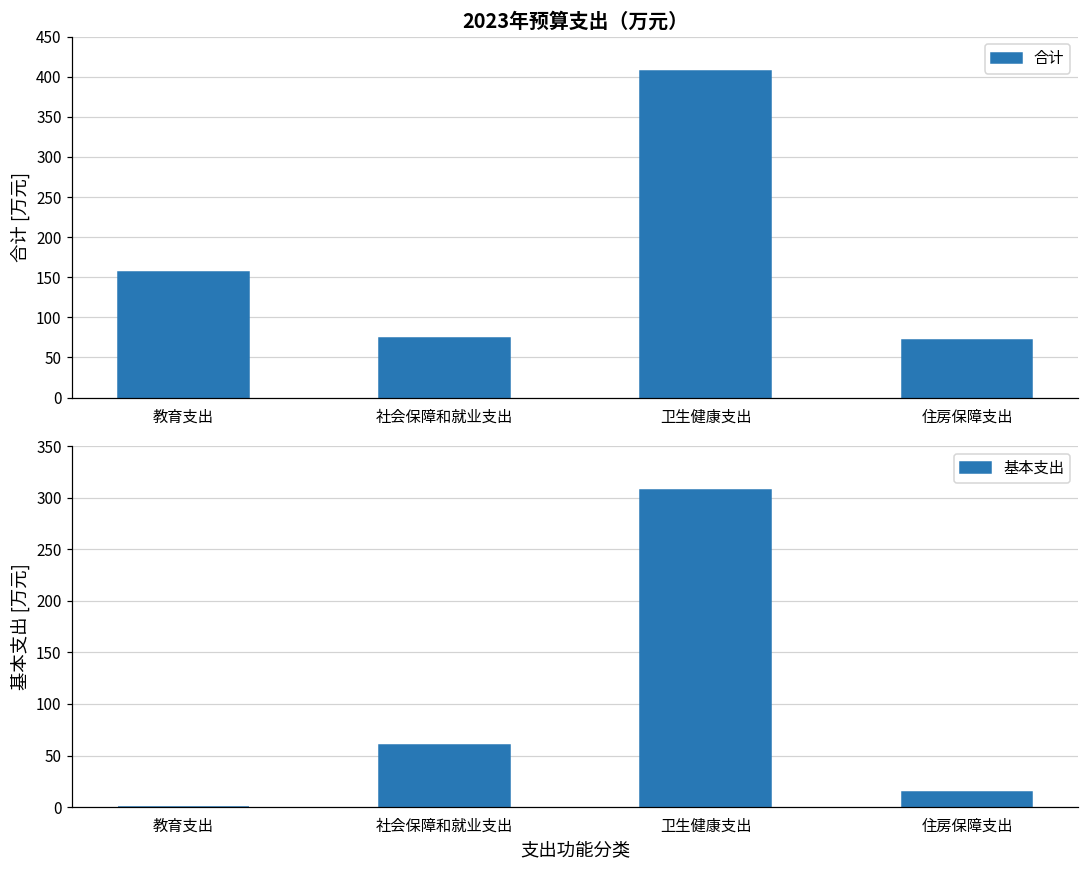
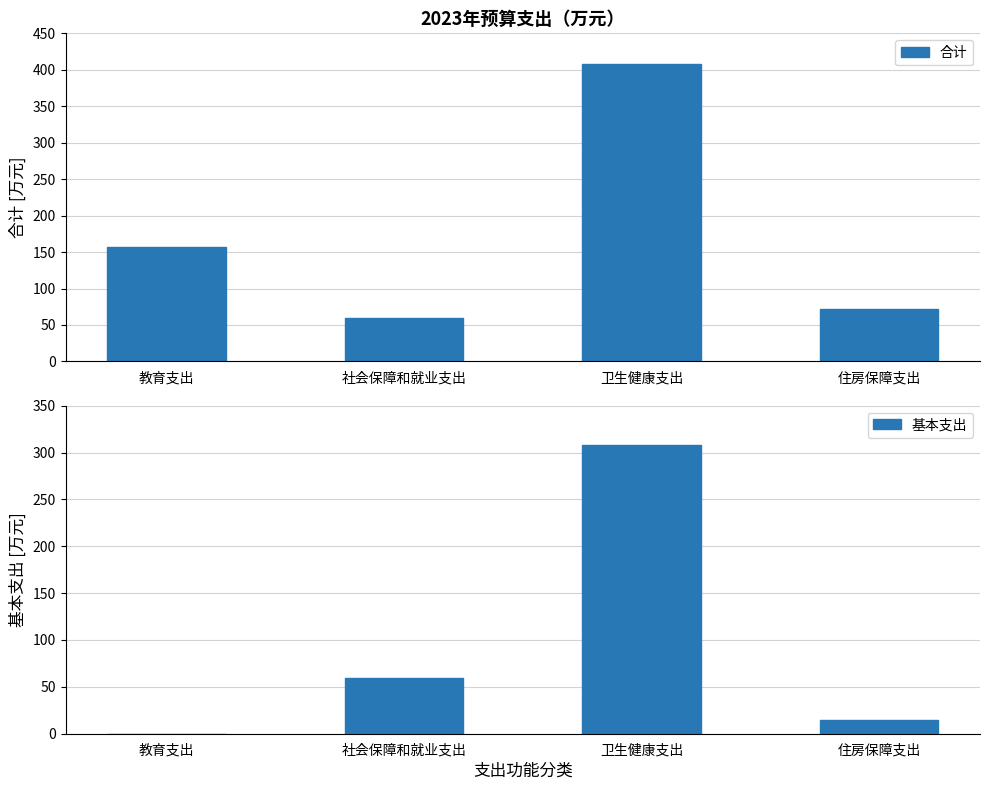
2023年预算支出（万元）, 社会保障和就业支出: 70 -> 60
